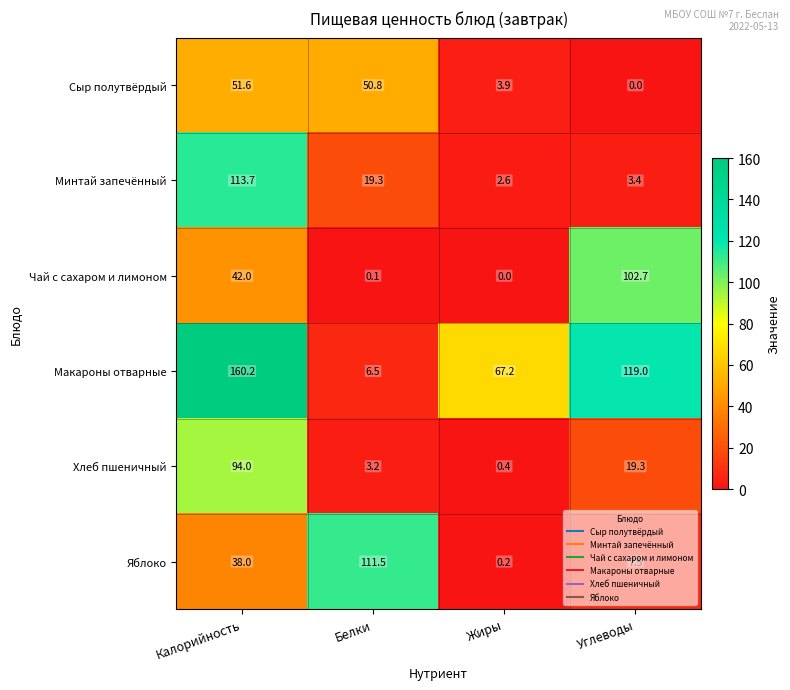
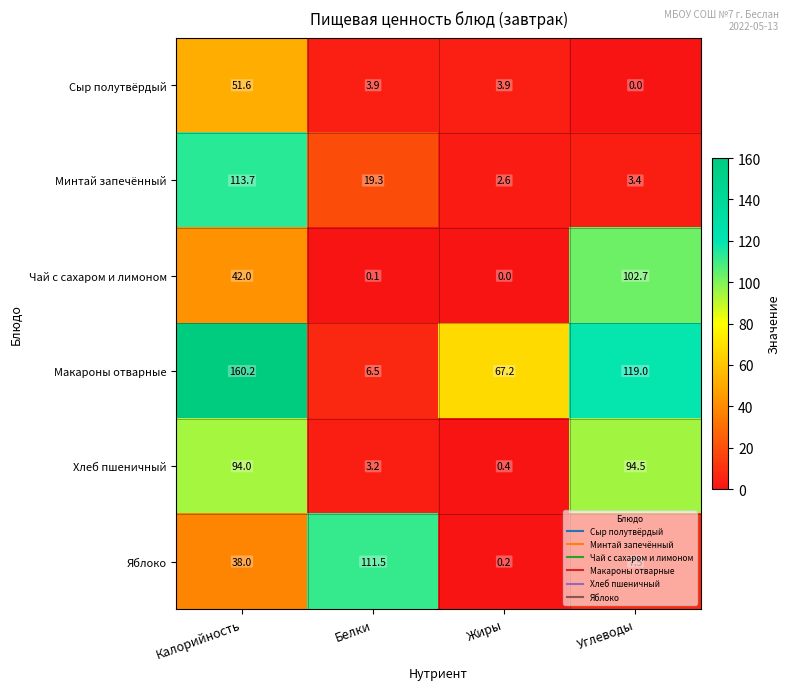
Сыр полутвёрдый, Белки: 50.8 -> 3.9
Хлеб пшеничный, Углеводы: 19.3 -> 94.5
